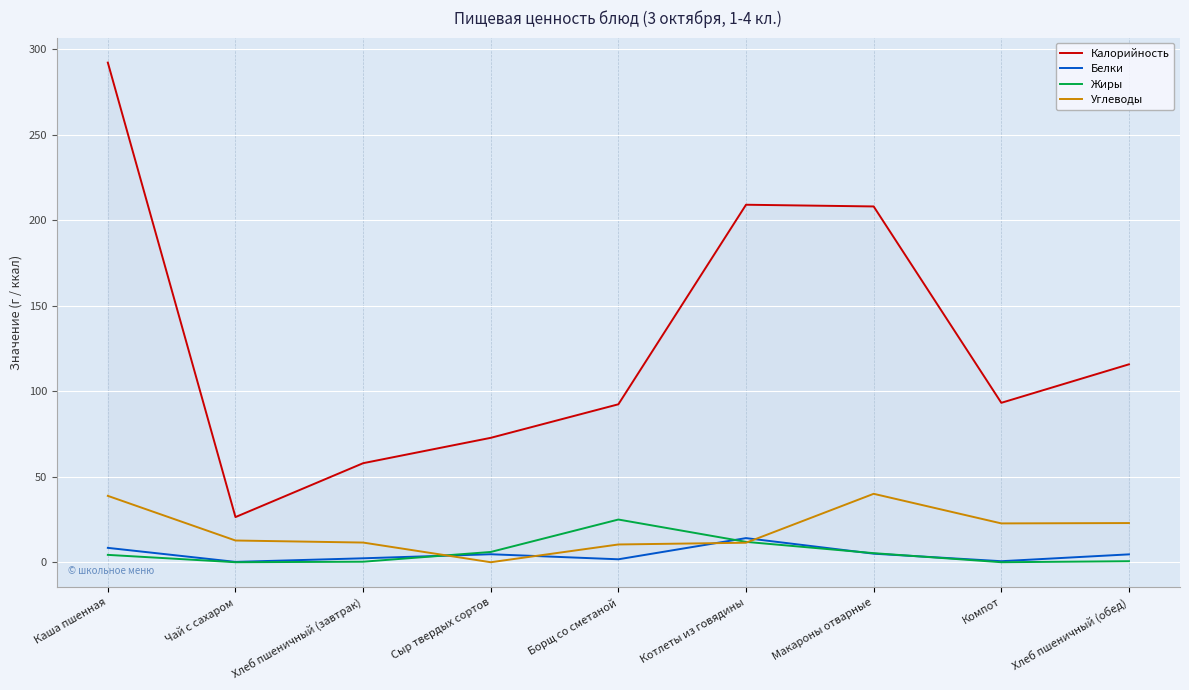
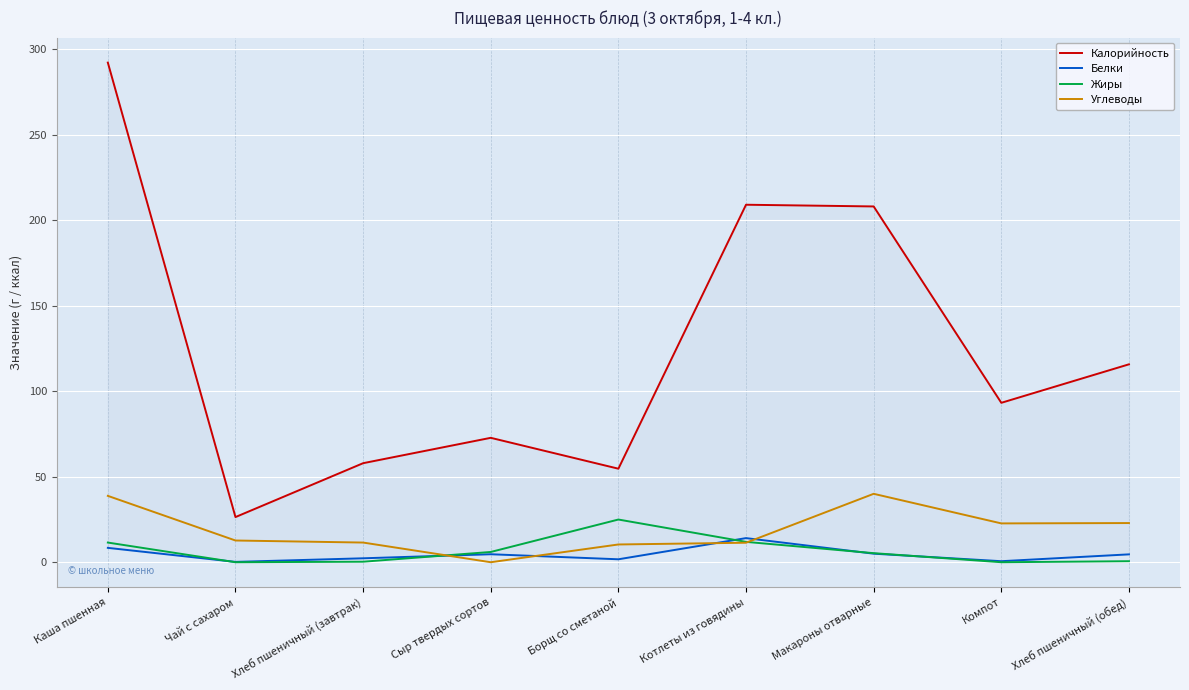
Жиры, Каша пшенная: 4 -> 12
Калорийность, Борщ со сметаной: 92 -> 55
